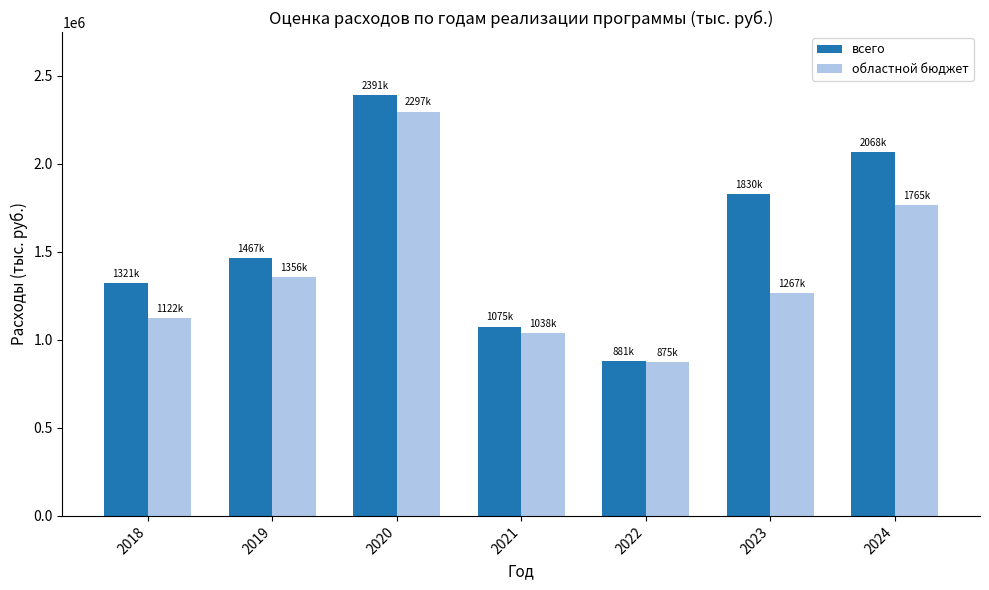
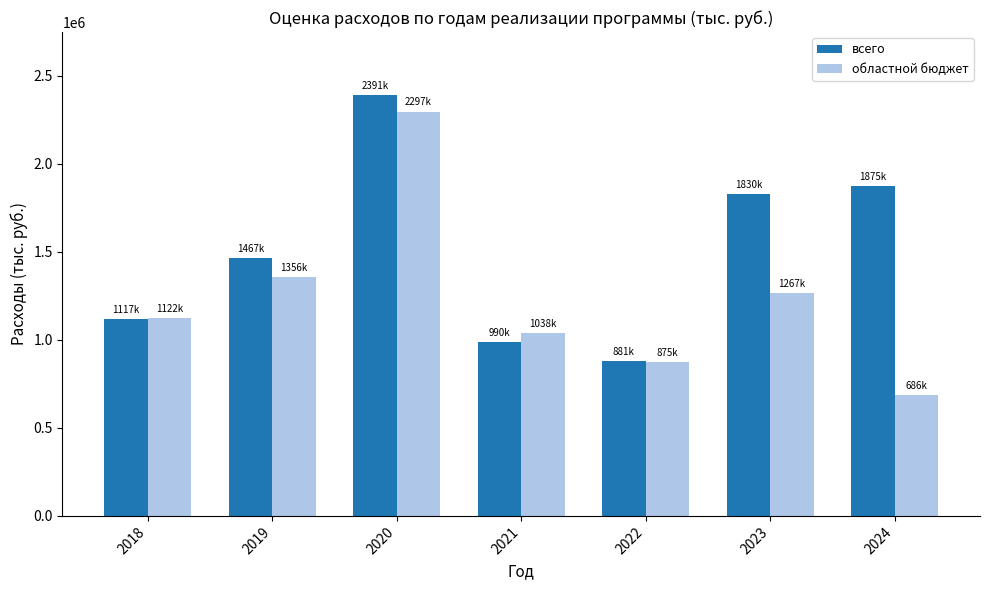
всего, 2018: 1321k -> 1117k
всего, 2021: 1075k -> 990k
всего, 2024: 2068k -> 1875k
областной бюджет, 2024: 1765k -> 686k
